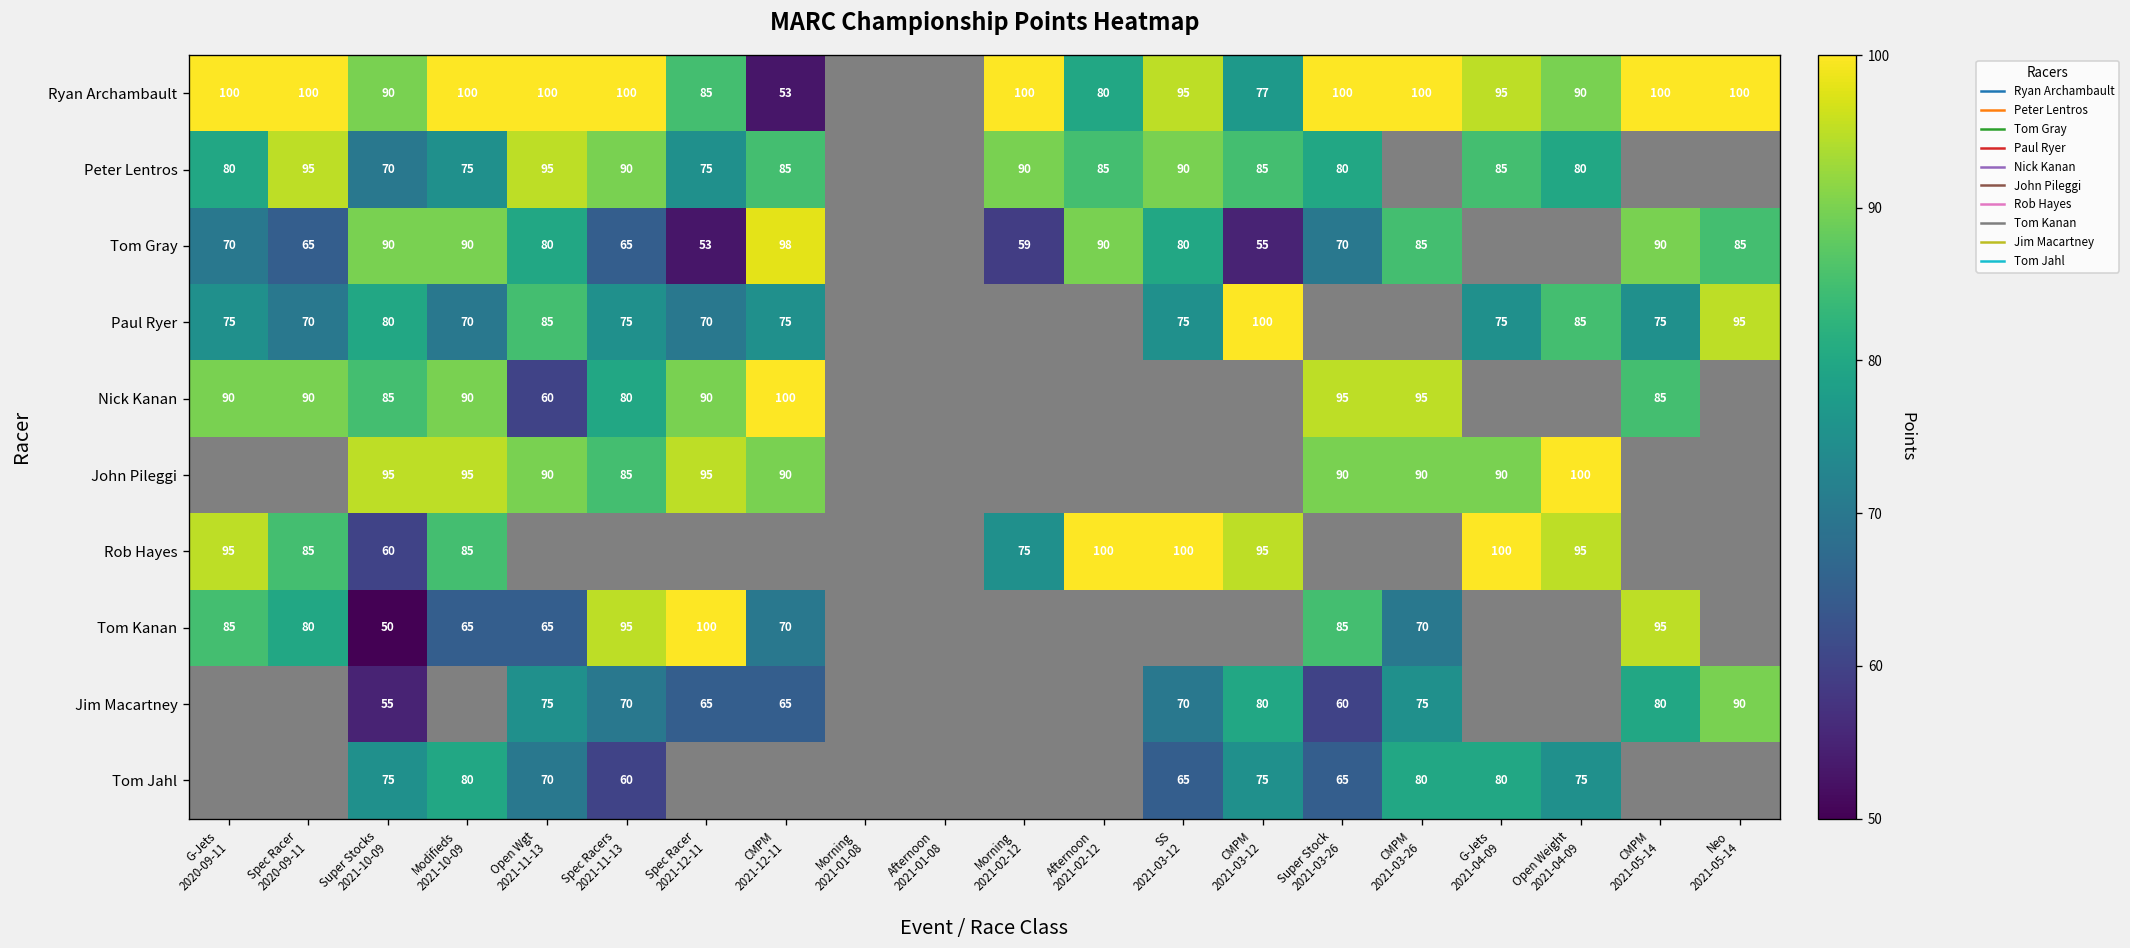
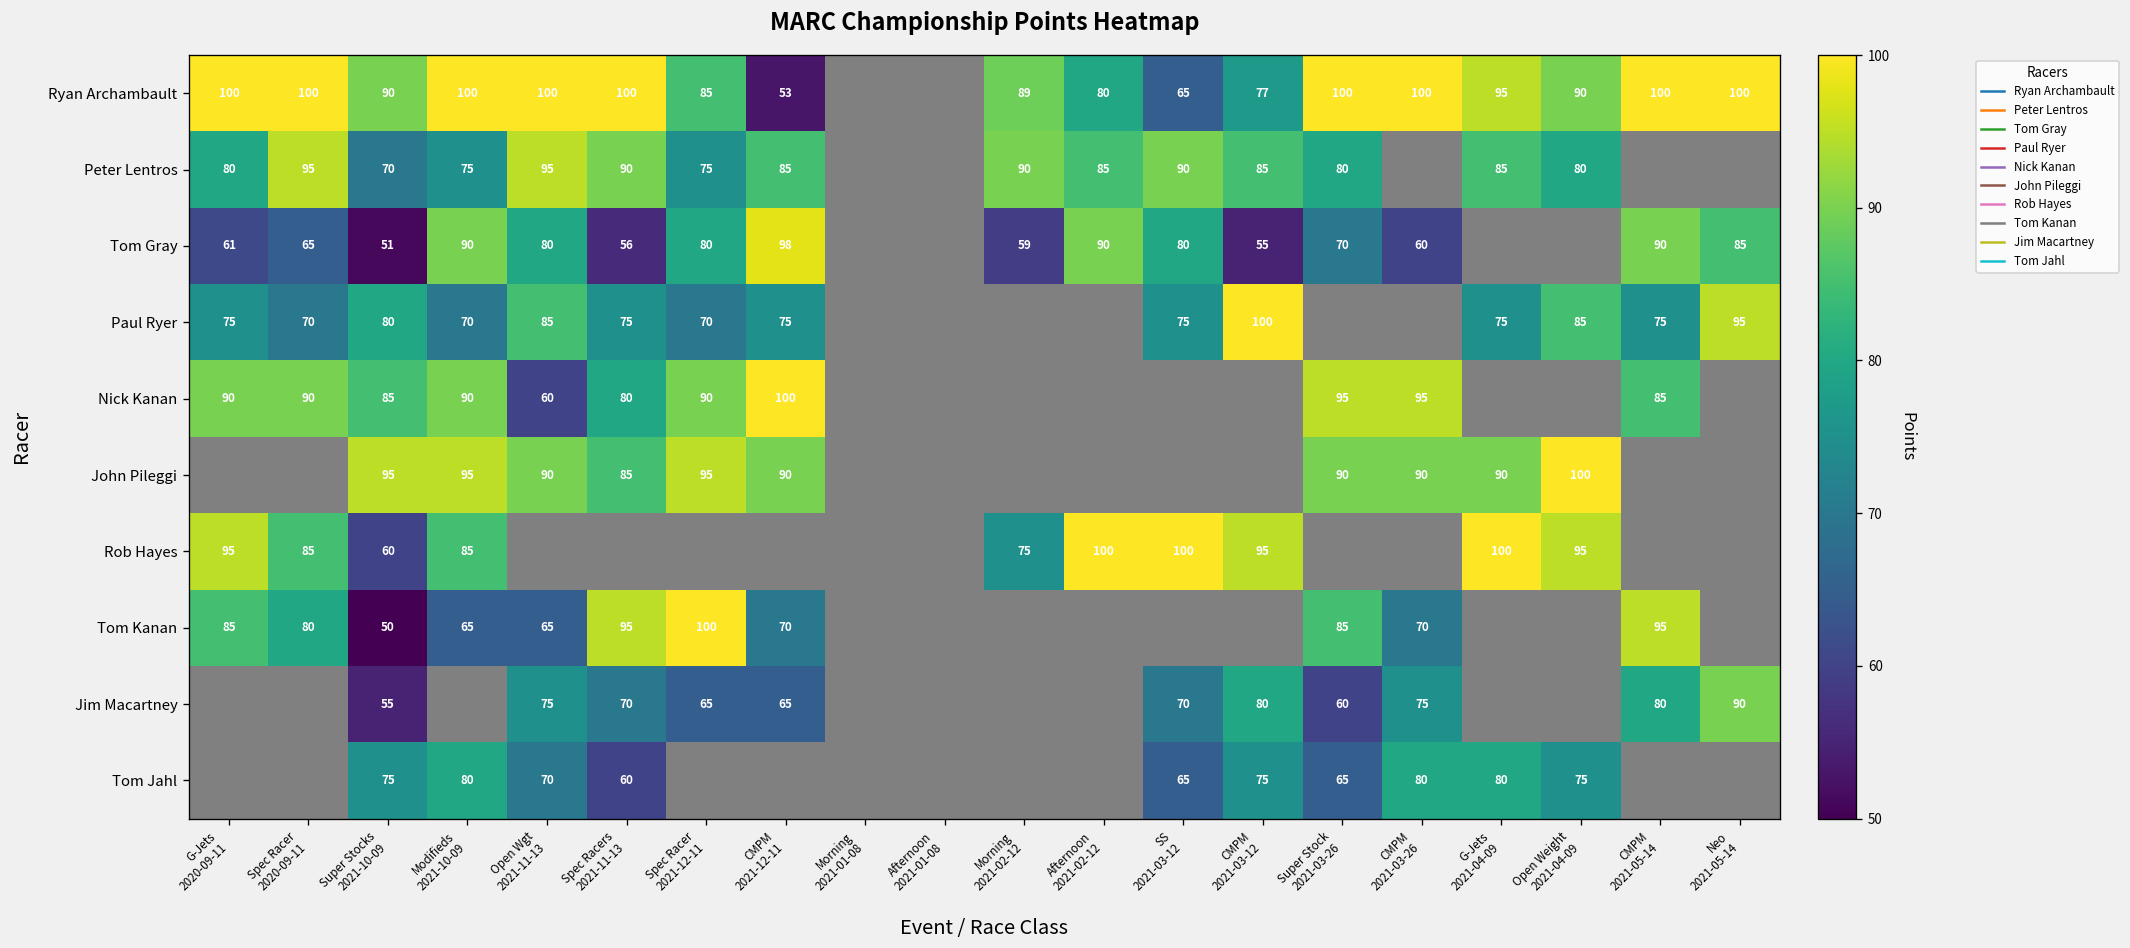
Ryan Archambault, Morning 2021-02-12: 100 -> 89
Ryan Archambault, SS 2021-03-12: 95 -> 65
Tom Gray, G-Jets 2020-09-11: 70 -> 61
Tom Gray, Super Stocks 2021-10-09: 90 -> 51
Tom Gray, Spec Racers 2021-11-13: 65 -> 56
Tom Gray, Spec Racer 2021-12-11: 53 -> 80
Tom Gray, CMPM 2021-03-26: 85 -> 60
